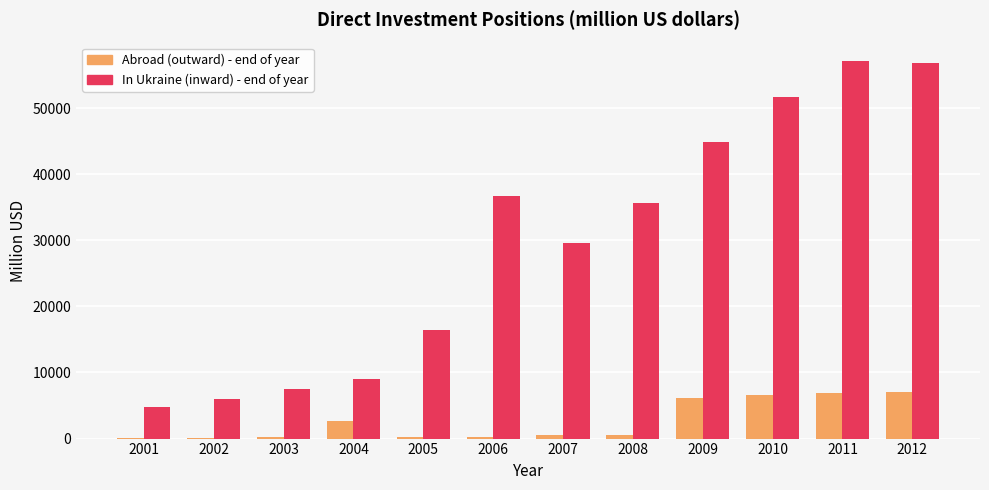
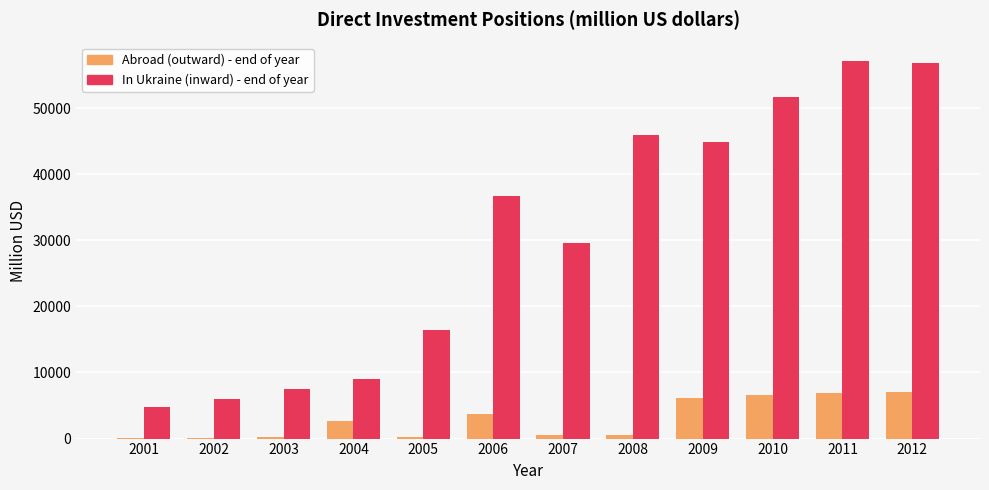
Abroad (outward) - end of year, 2006: 0 -> 4000
In Ukraine (inward) - end of year, 2008: 36000 -> 46000
